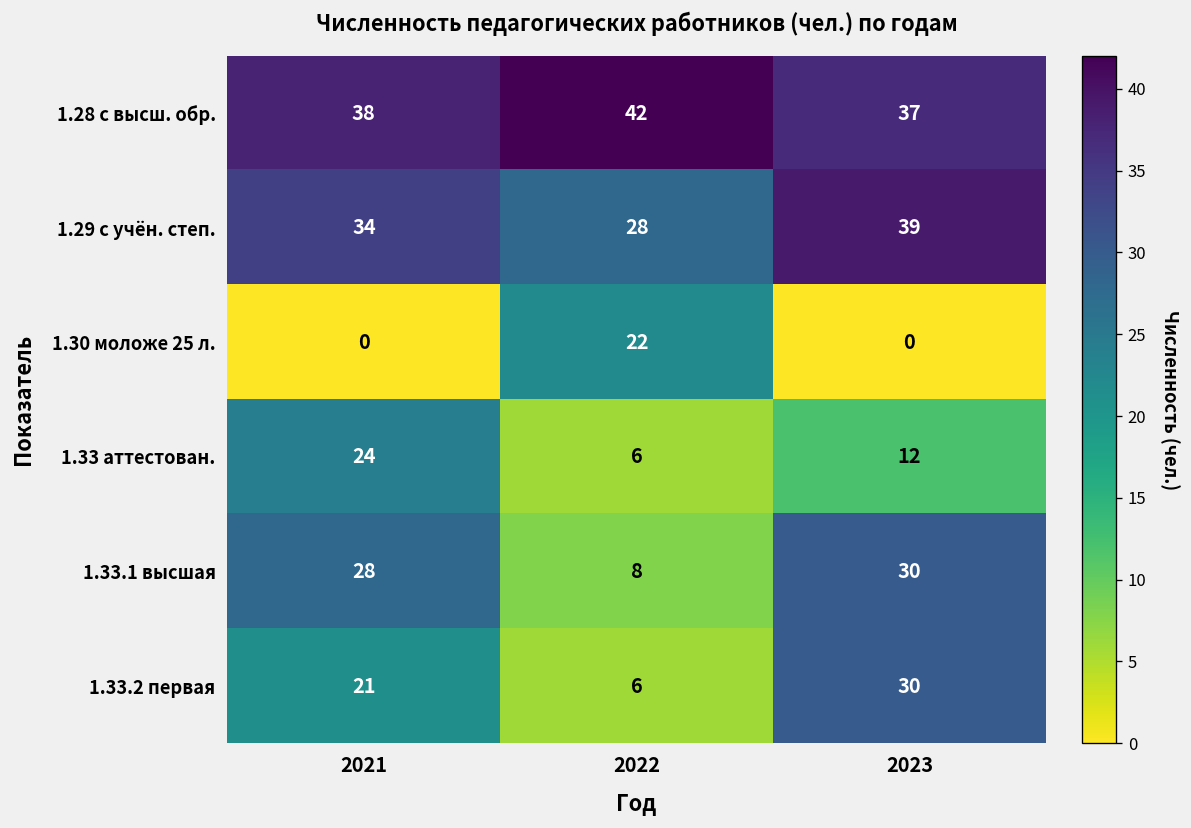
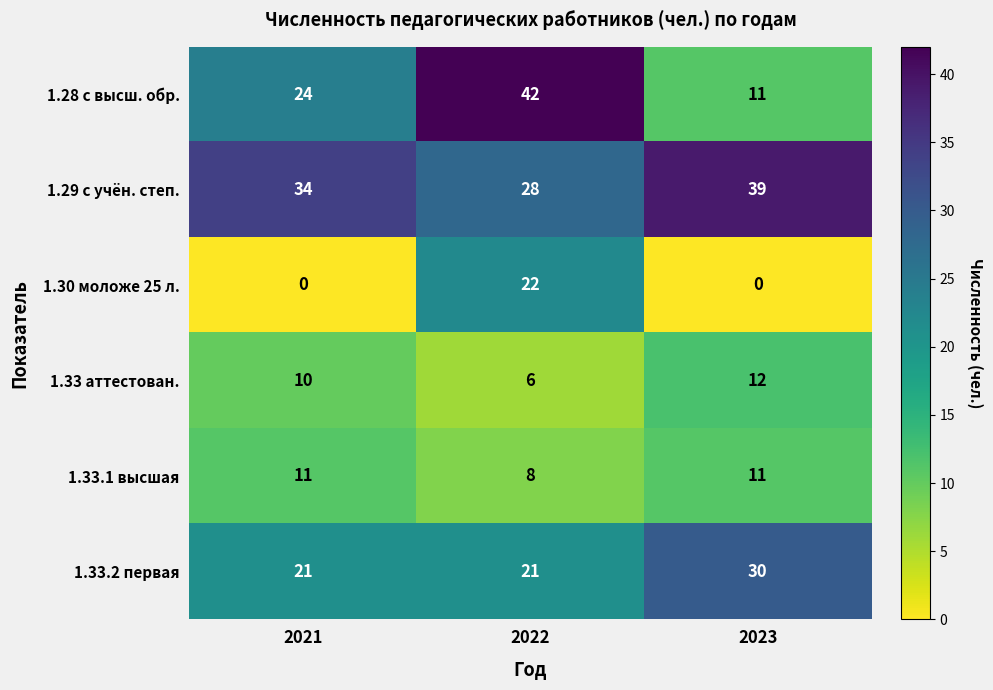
1.28 с высш. обр., 2021: 38 -> 24
1.28 с высш. обр., 2023: 37 -> 11
1.33 аттестован., 2021: 24 -> 10
1.33.1 высшая, 2021: 28 -> 11
1.33.1 высшая, 2023: 30 -> 11
1.33.2 первая, 2022: 6 -> 21
